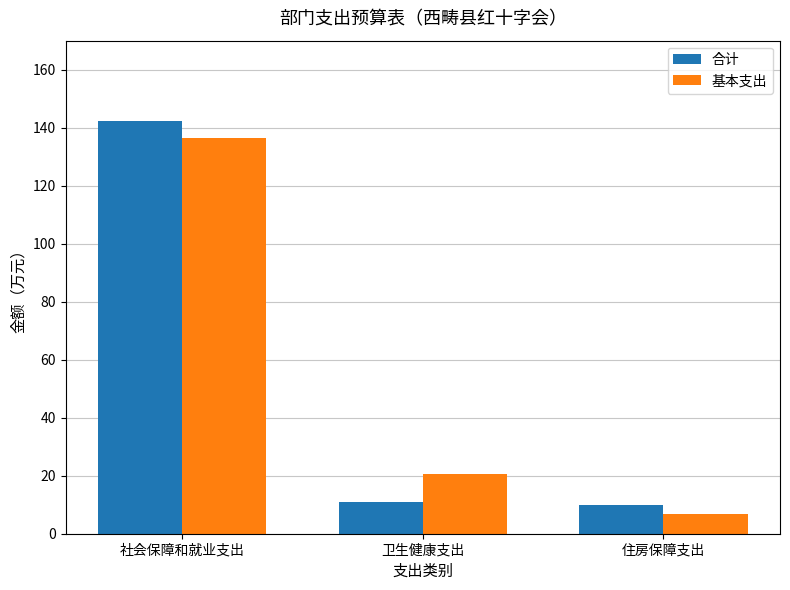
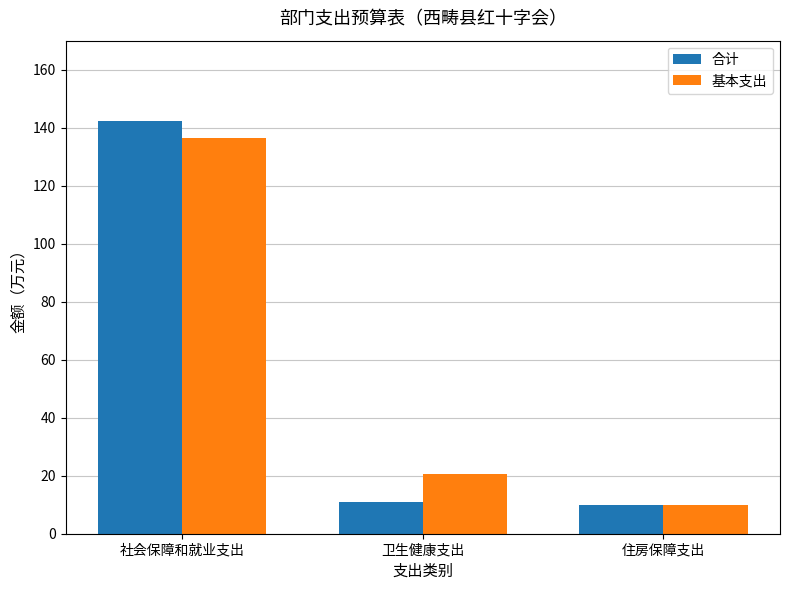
基本支出, 住房保障支出: 7 -> 10
